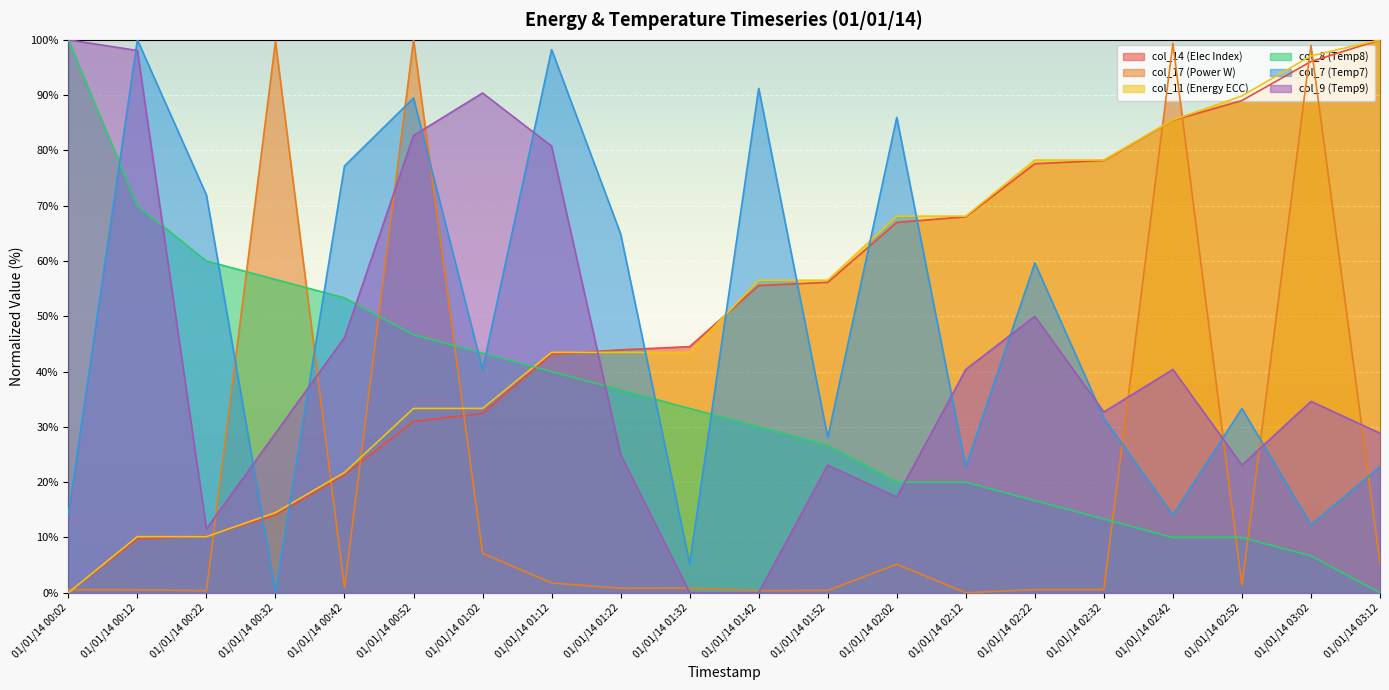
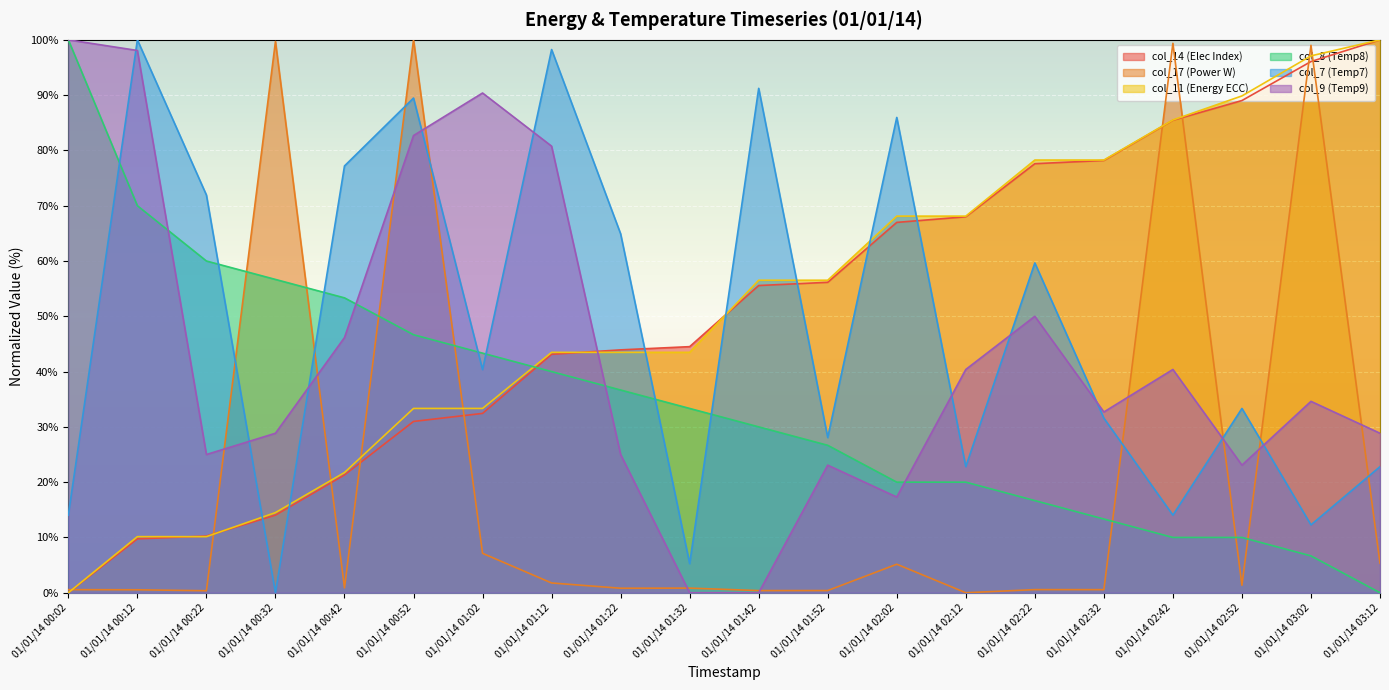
col_9 (Temp9), 01/01/14 00:22: 12% -> 25%
